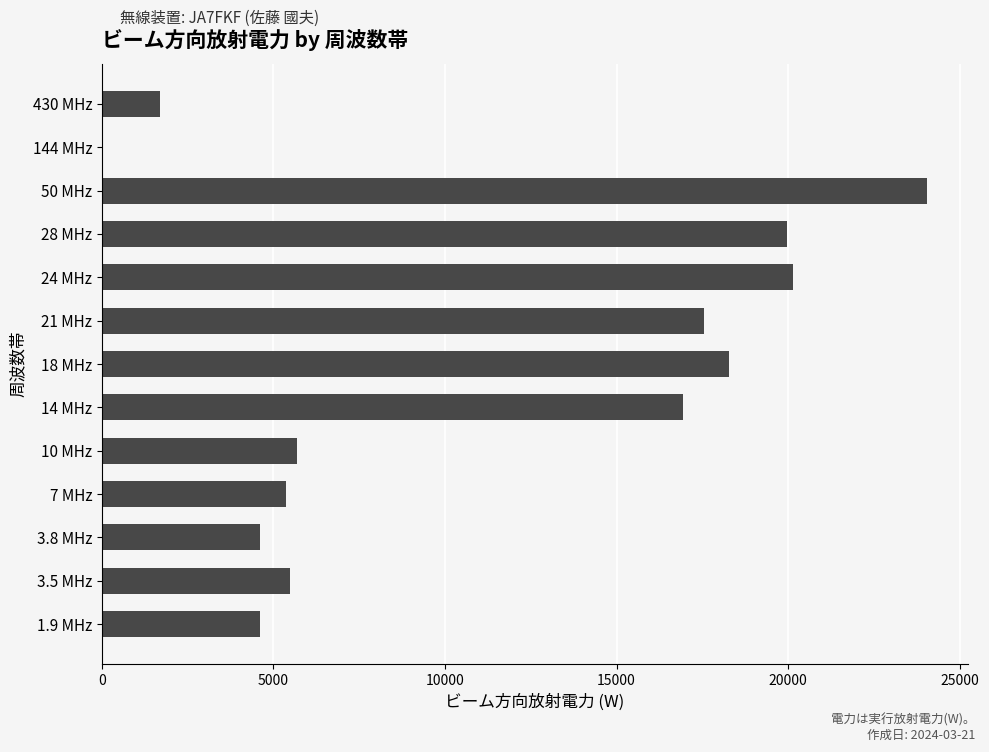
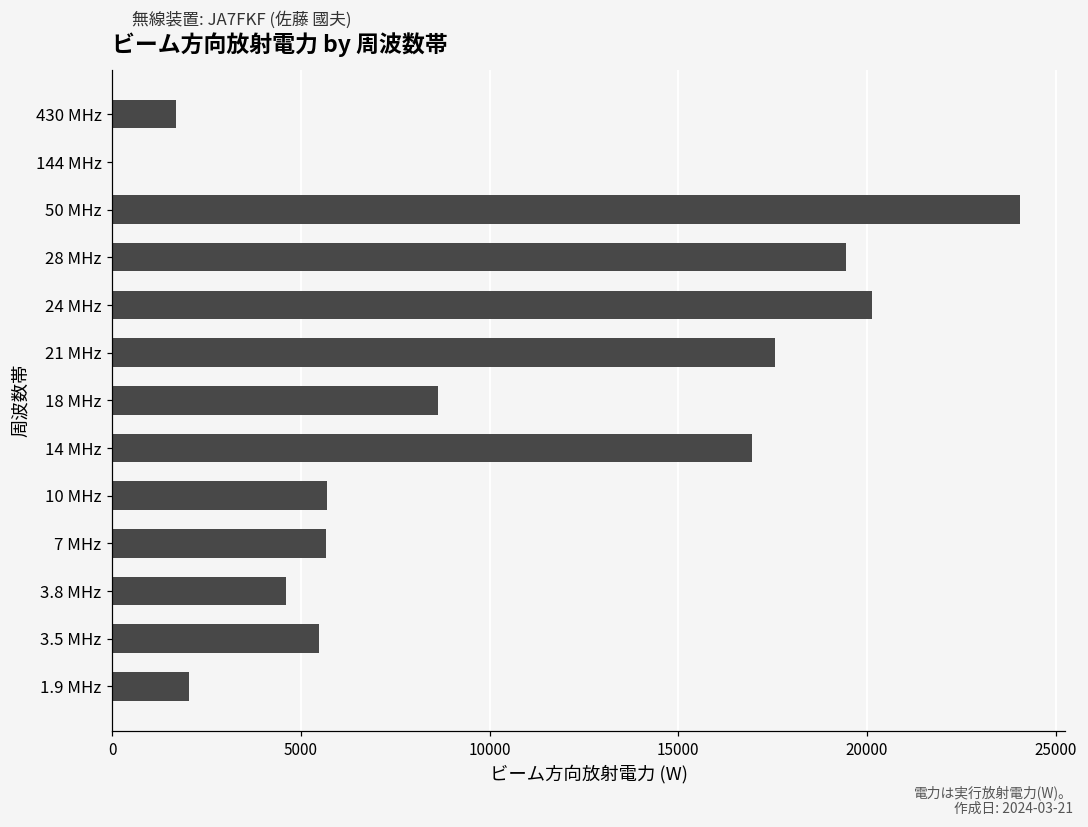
28 MHz: 20000 -> 19500
18 MHz: 18300 -> 8600
7 MHz: 5400 -> 5700
1.9 MHz: 4600 -> 2000
